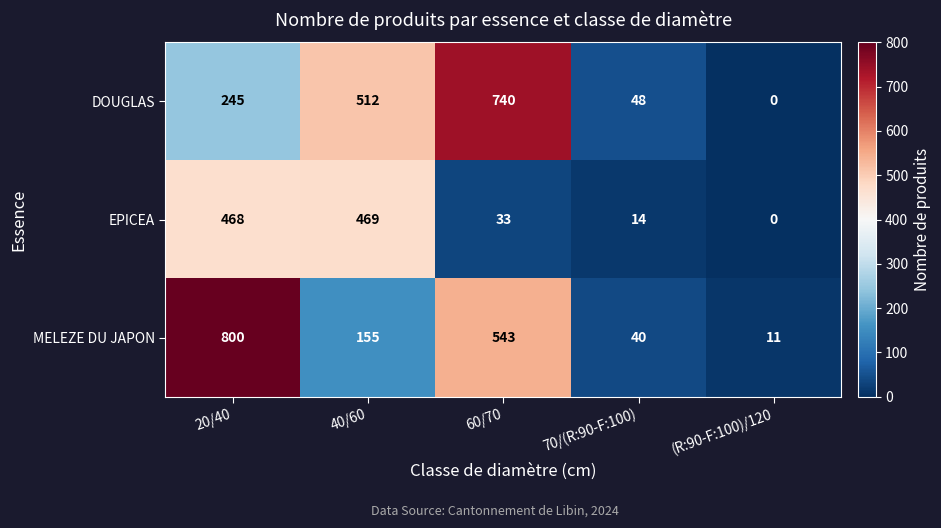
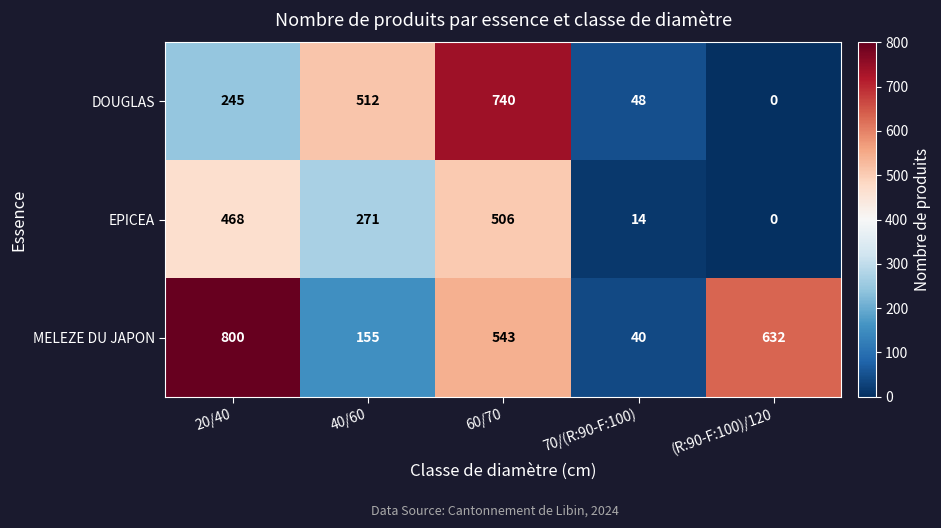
EPICEA, 40/60: 469 -> 271
EPICEA, 60/70: 33 -> 506
MELEZE DU JAPON, (R:90-F:100)/120: 11 -> 632
